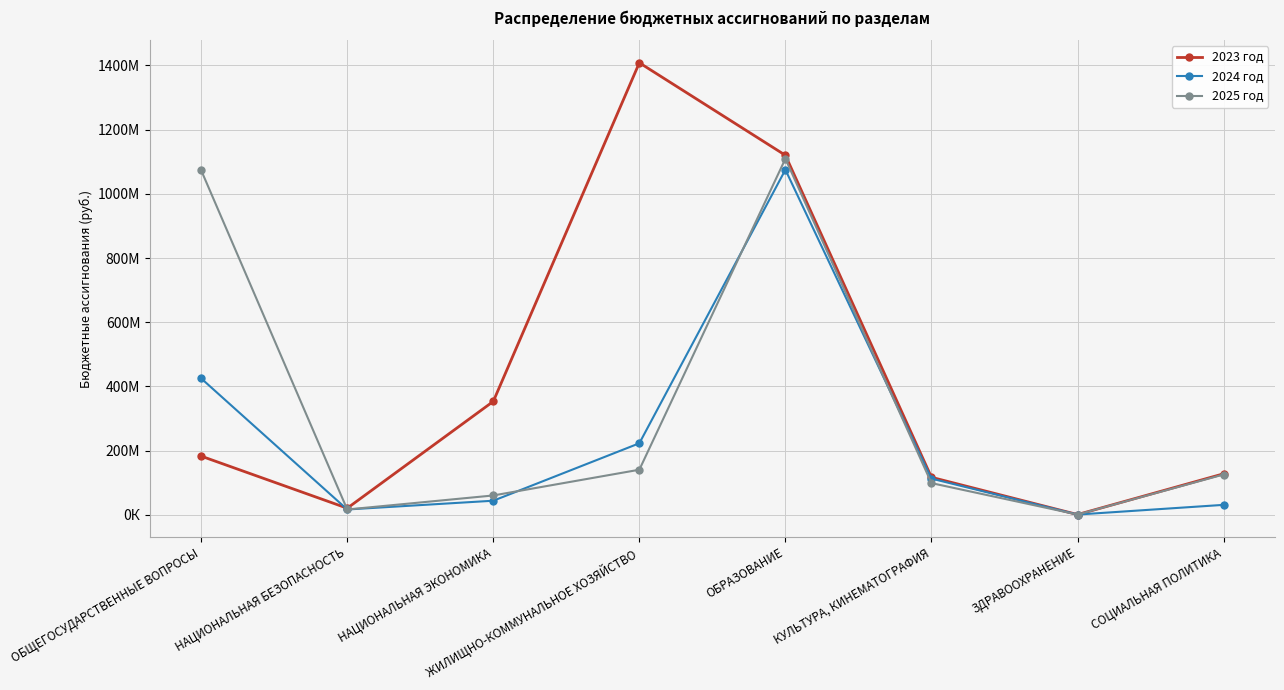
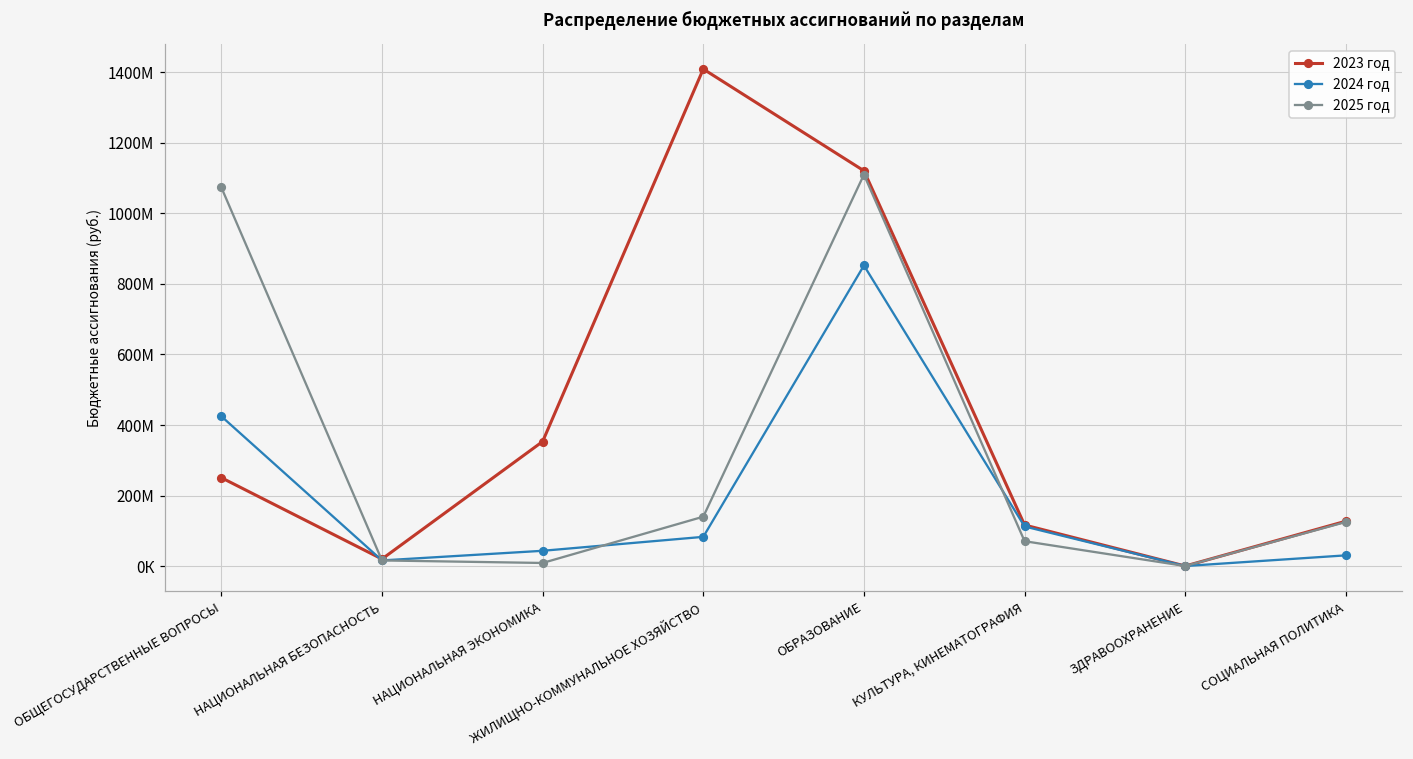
2023 год, ОБЩЕГОСУДАРСТВЕННЫЕ ВОПРОСЫ: 180М -> 250М
2025 год, НАЦИОНАЛЬНАЯ ЭКОНОМИКА: 60М -> 10М
2024 год, ЖИЛИЩНО-КОММУНАЛЬНОЕ ХОЗЯЙСТВО: 220М -> 80М
2024 год, ОБРАЗОВАНИЕ: 1080М -> 850М
2025 год, КУЛЬТУРА, КИНЕМАТОГРАФИЯ: 100М -> 70М
